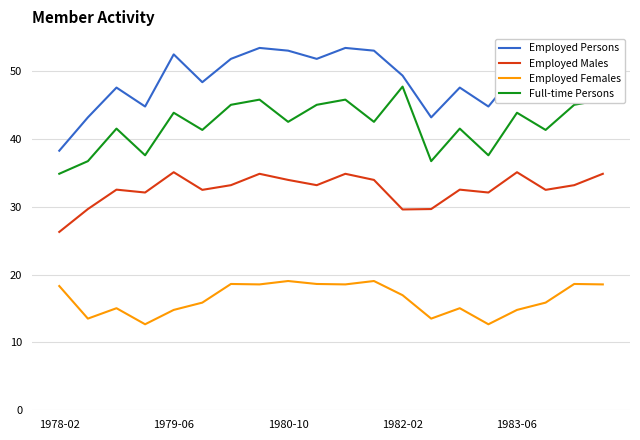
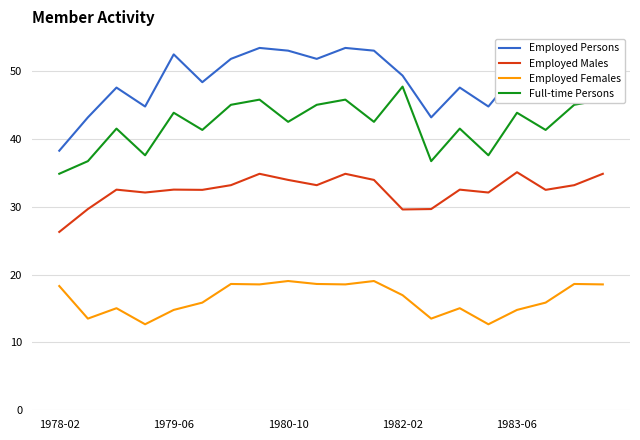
Employed Males, 1979-06: 35 -> 33
